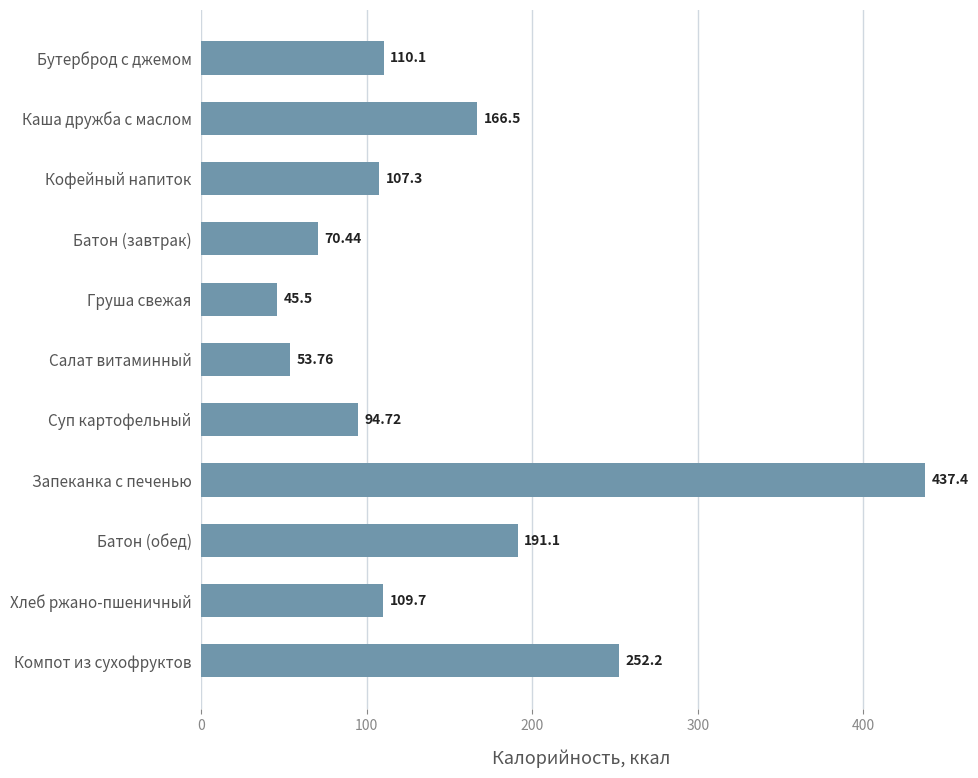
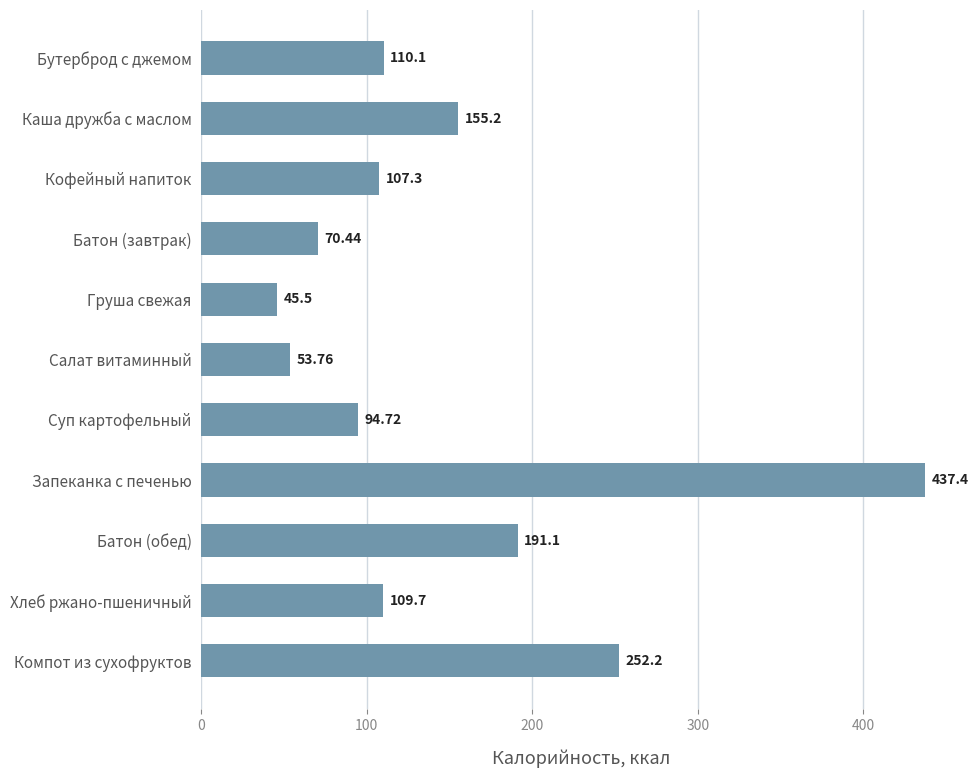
Каша дружба с маслом: 166.5 -> 155.2
